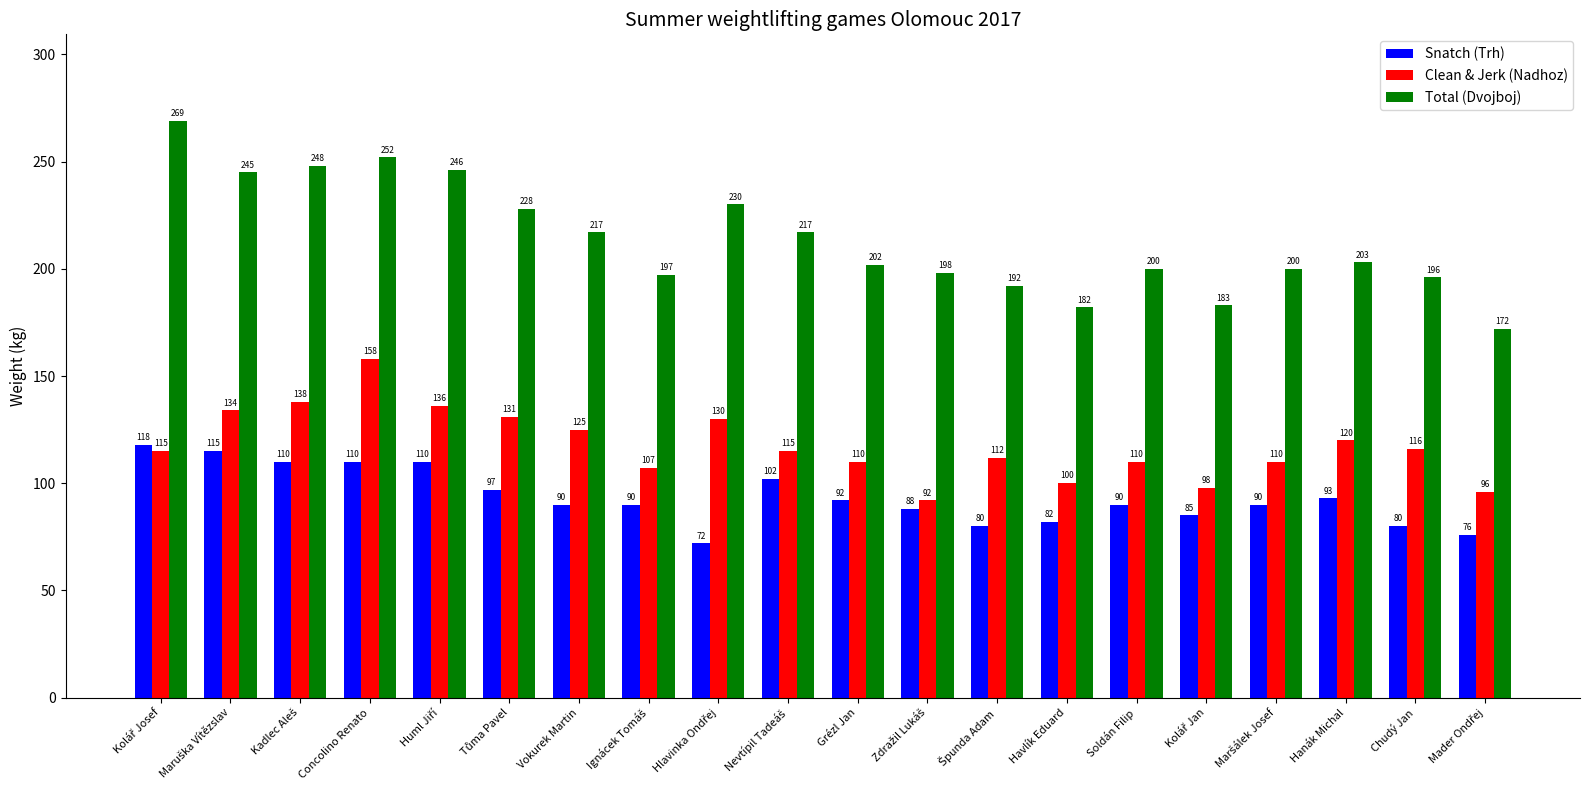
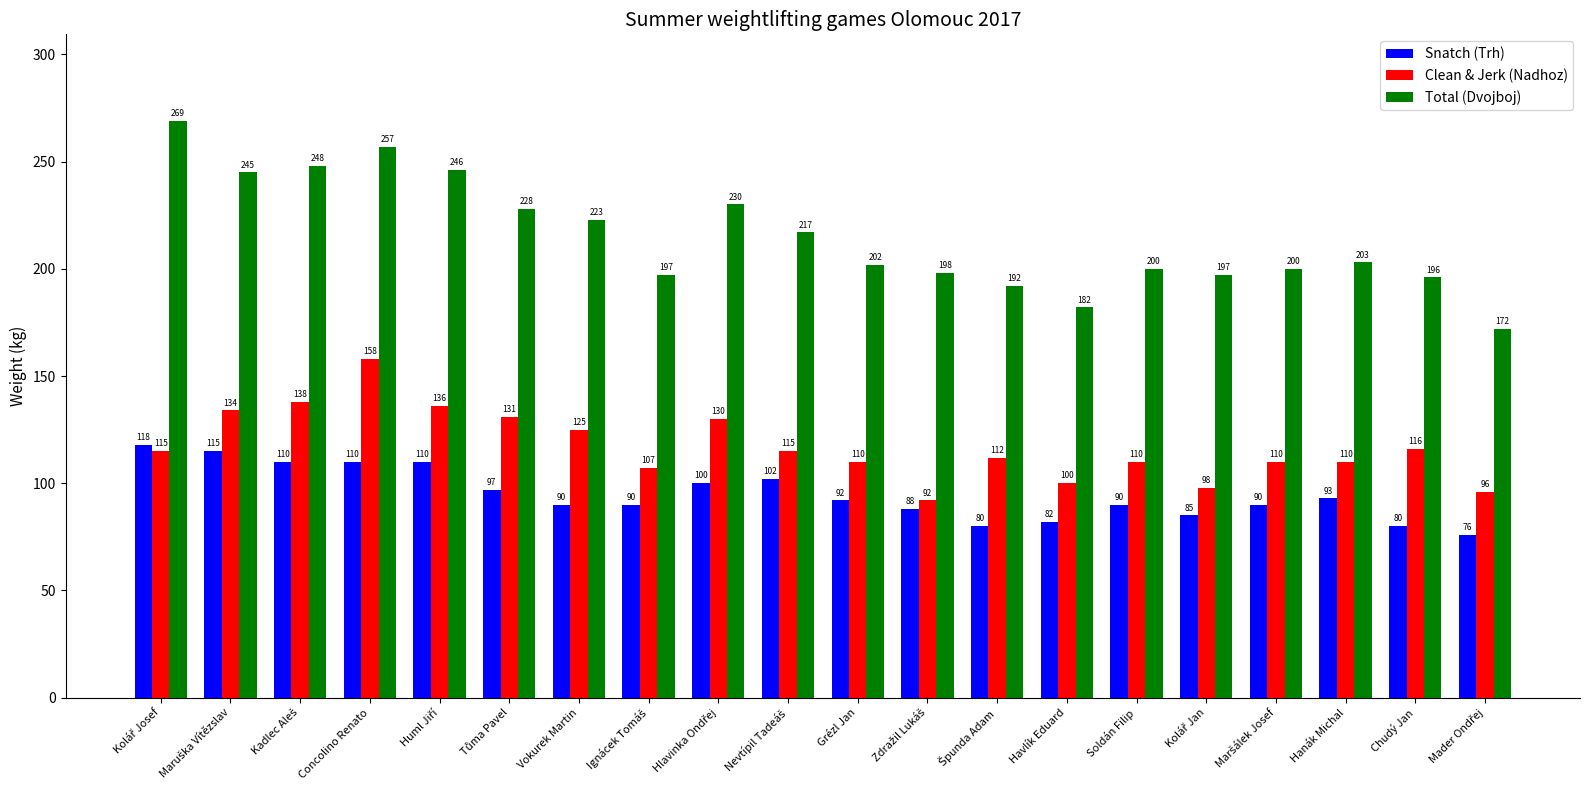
Total (Dvojboj), Concolino Renato: 252 -> 257
Total (Dvojboj), Vokurek Martin: 217 -> 223
Snatch (Trh), Hlavinka Ondřej: 72 -> 100
Total (Dvojboj), Kolář Jan: 183 -> 197
Clean & Jerk (Nadhoz), Hanák Michal: 120 -> 110
